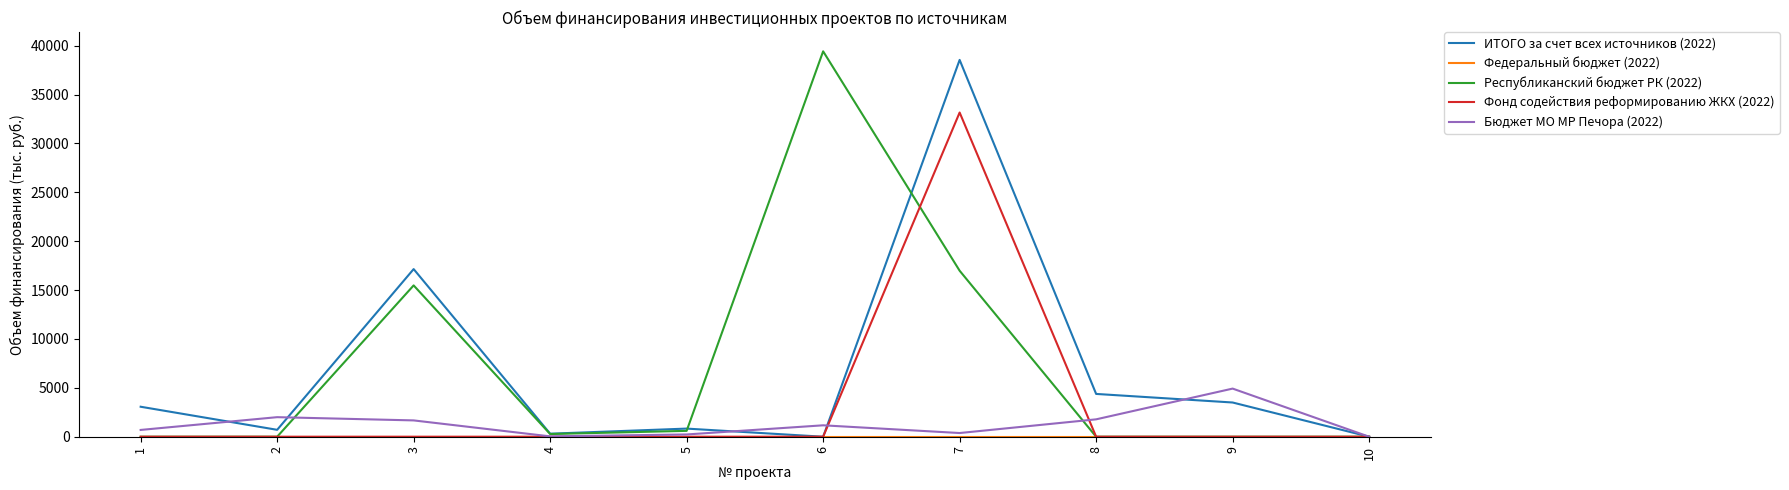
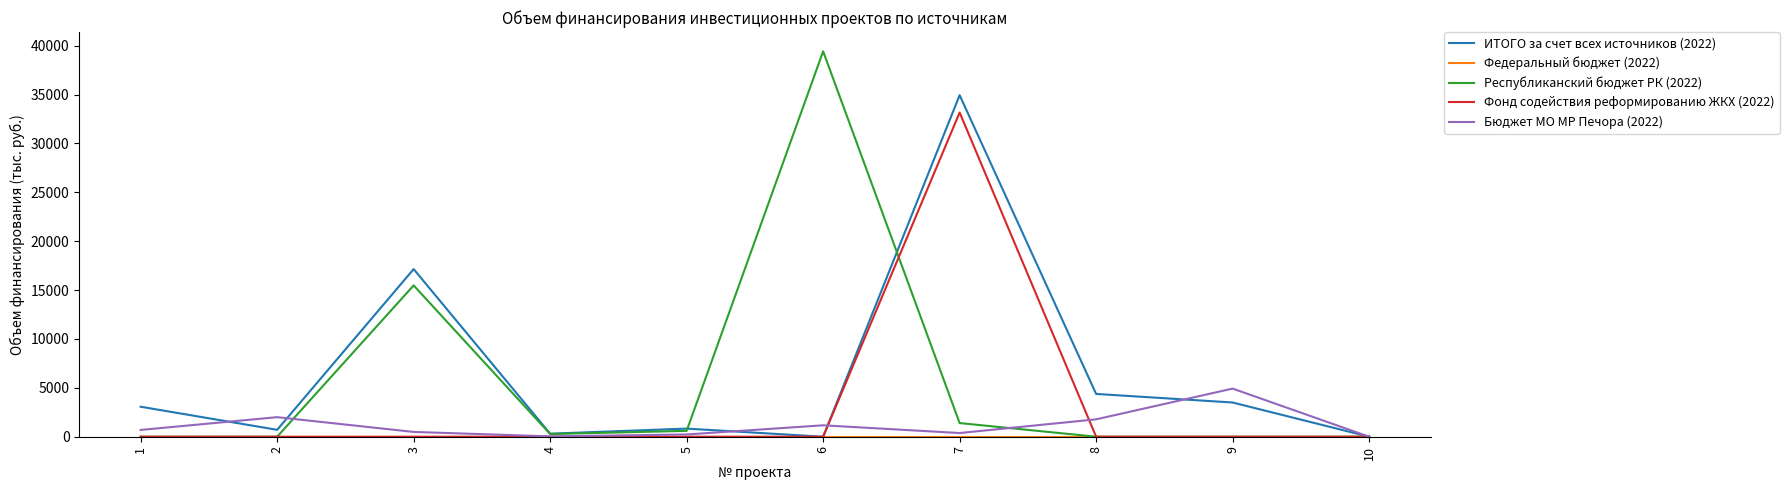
Бюджет МО МР Печора (2022), 3: 2000 -> 0
ИТОГО за счет всех источников (2022), 7: 39000 -> 35000
Республиканский бюджет РК (2022), 7: 17000 -> 1000
